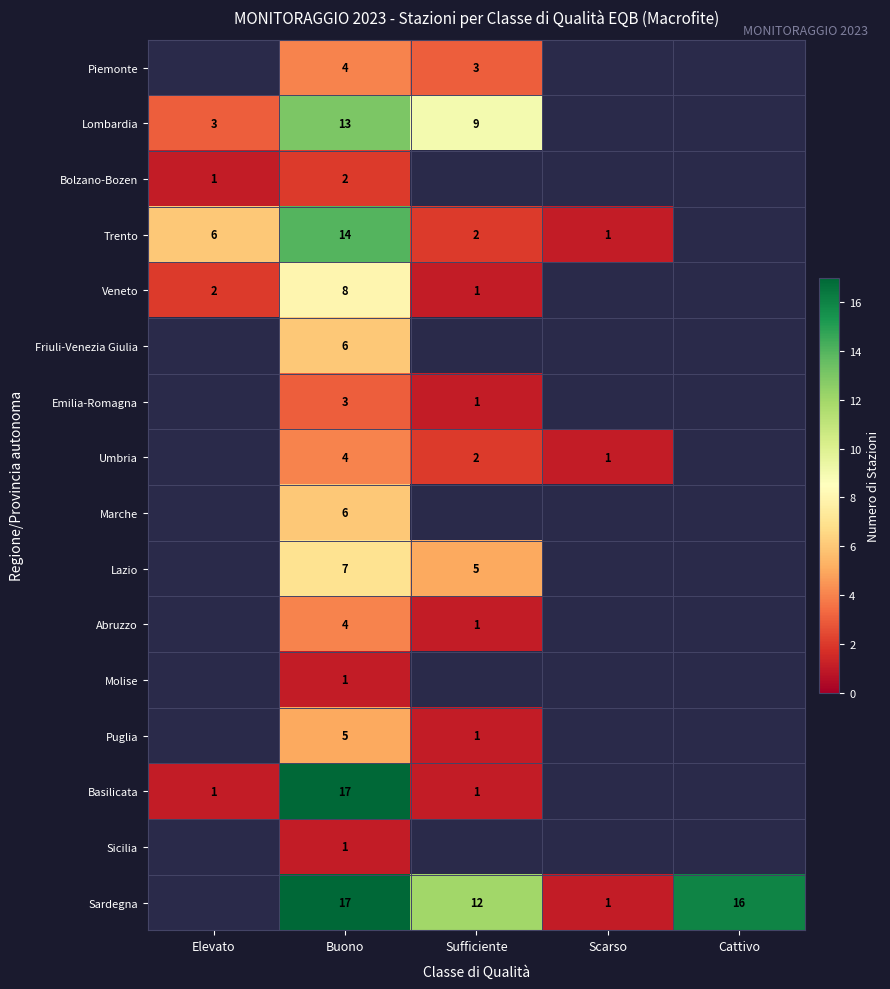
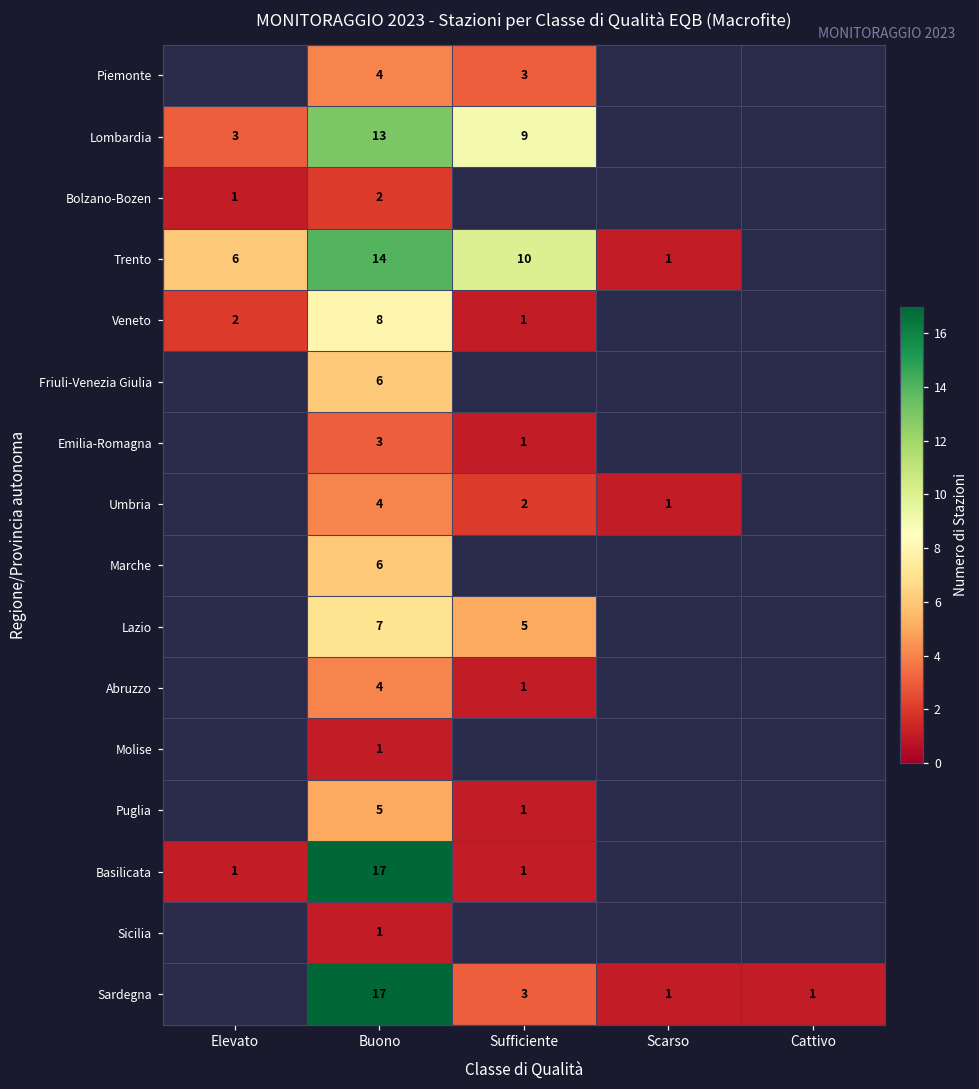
Trento, Sufficiente: 2 -> 10
Sardegna, Sufficiente: 12 -> 3
Sardegna, Cattivo: 16 -> 1
